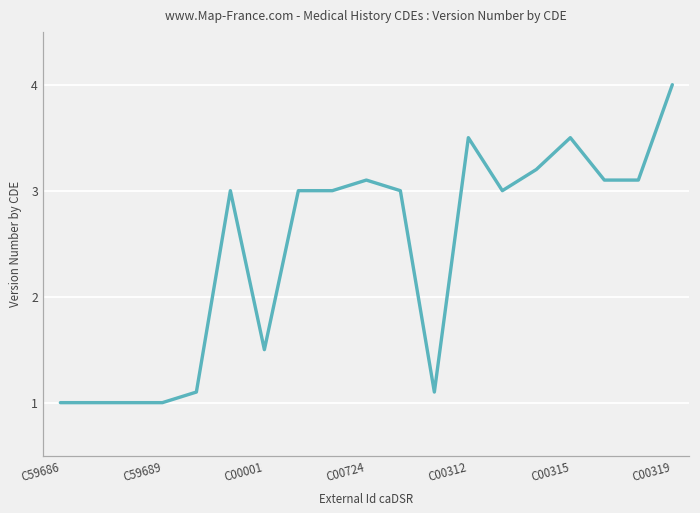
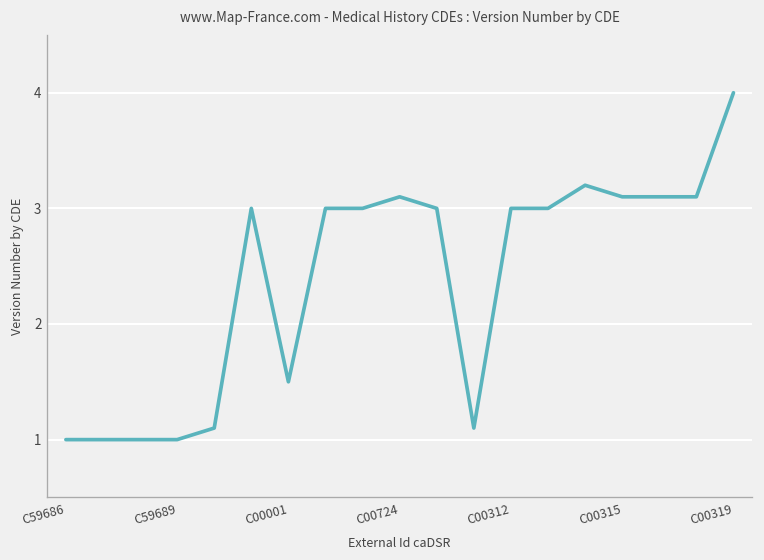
C00312: 3.5 -> 3.0
C00315: 3.5 -> 3.1
